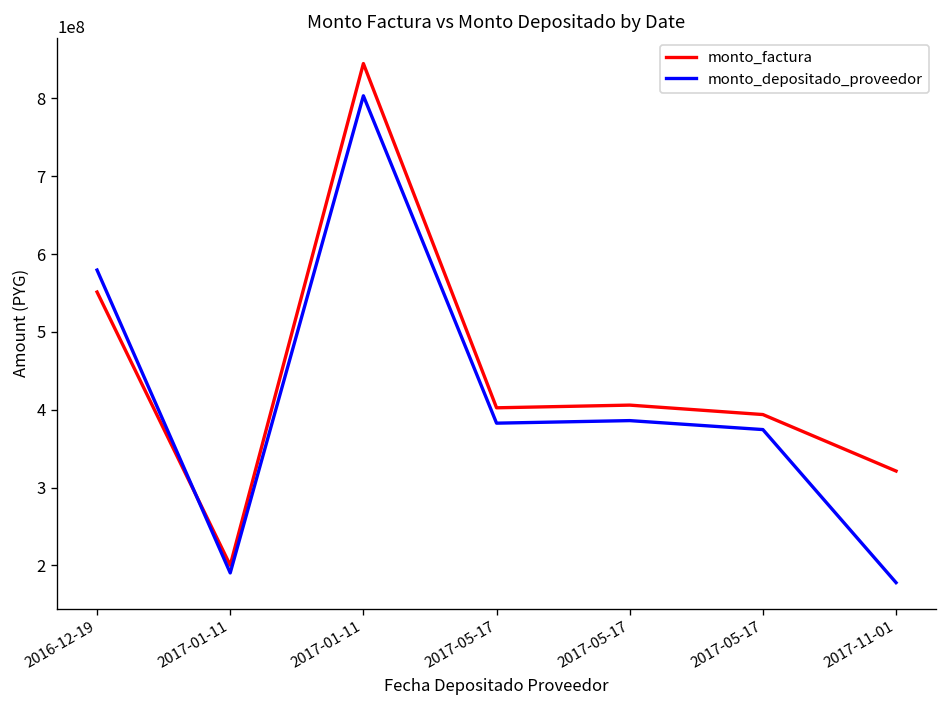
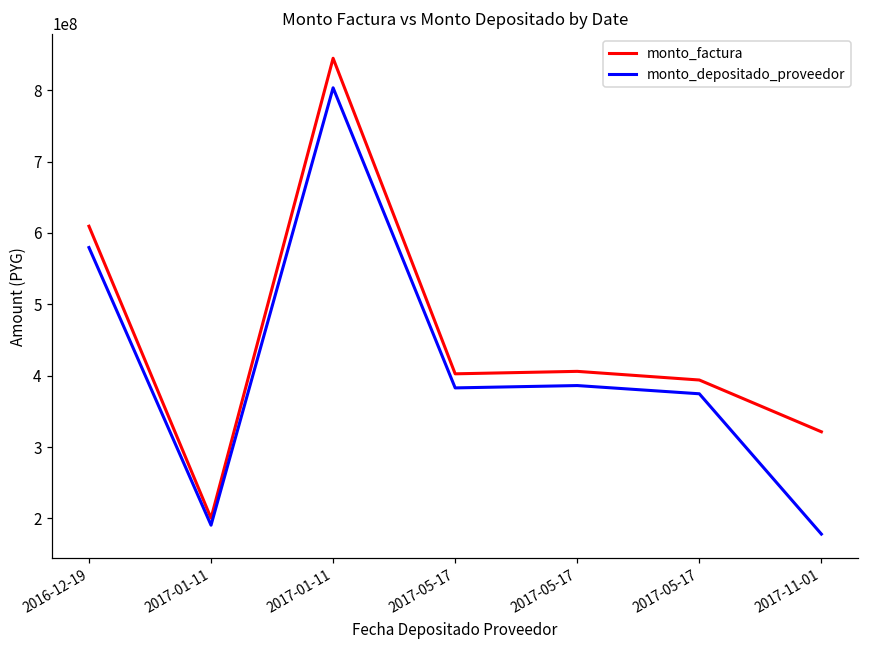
monto_factura, 2016-12-19: 550000000 -> 610000000
